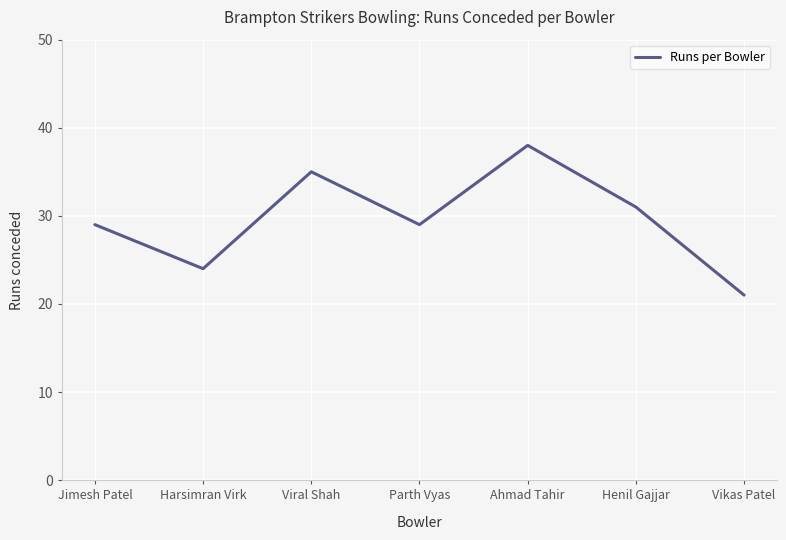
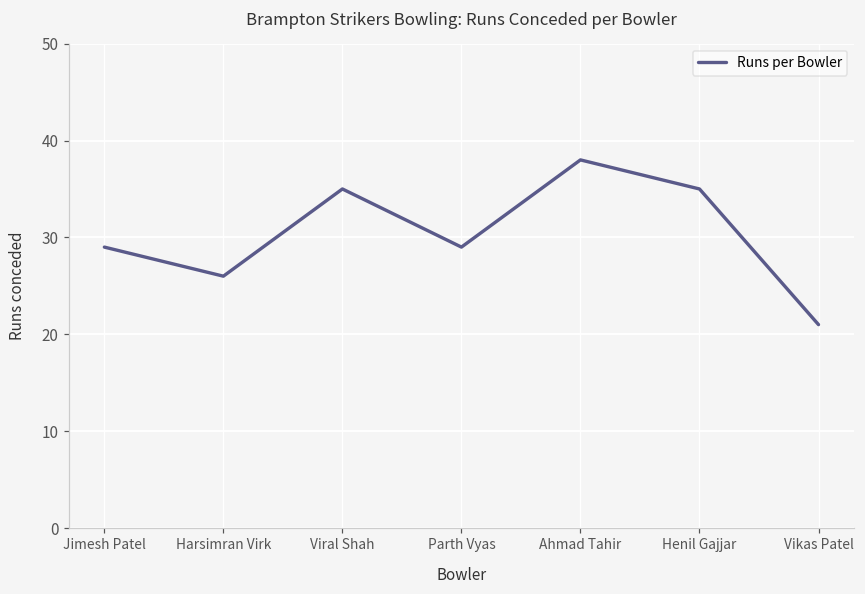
Harsimran Virk: 24 -> 26
Henil Gajjar: 31 -> 35
